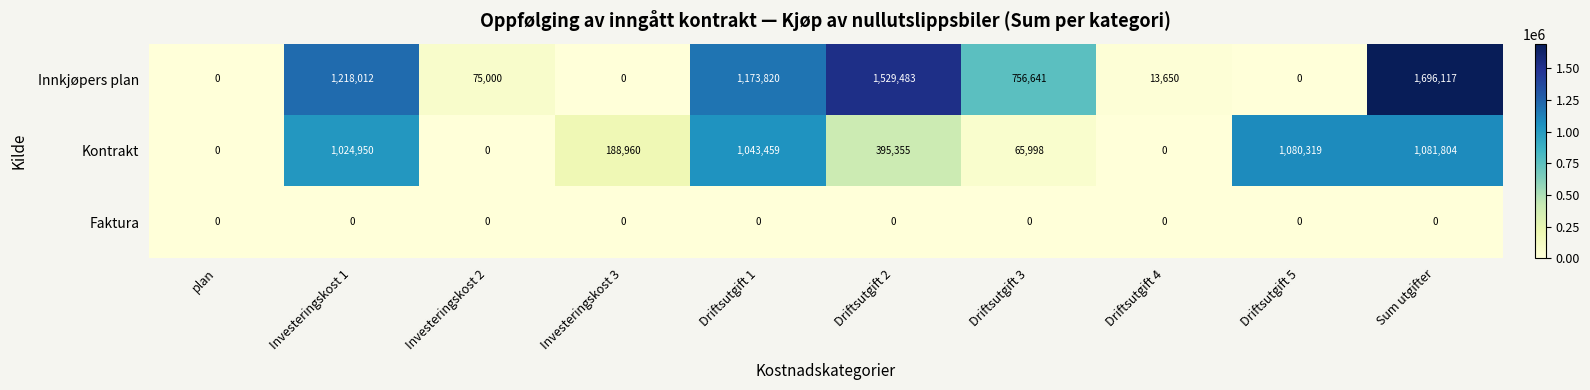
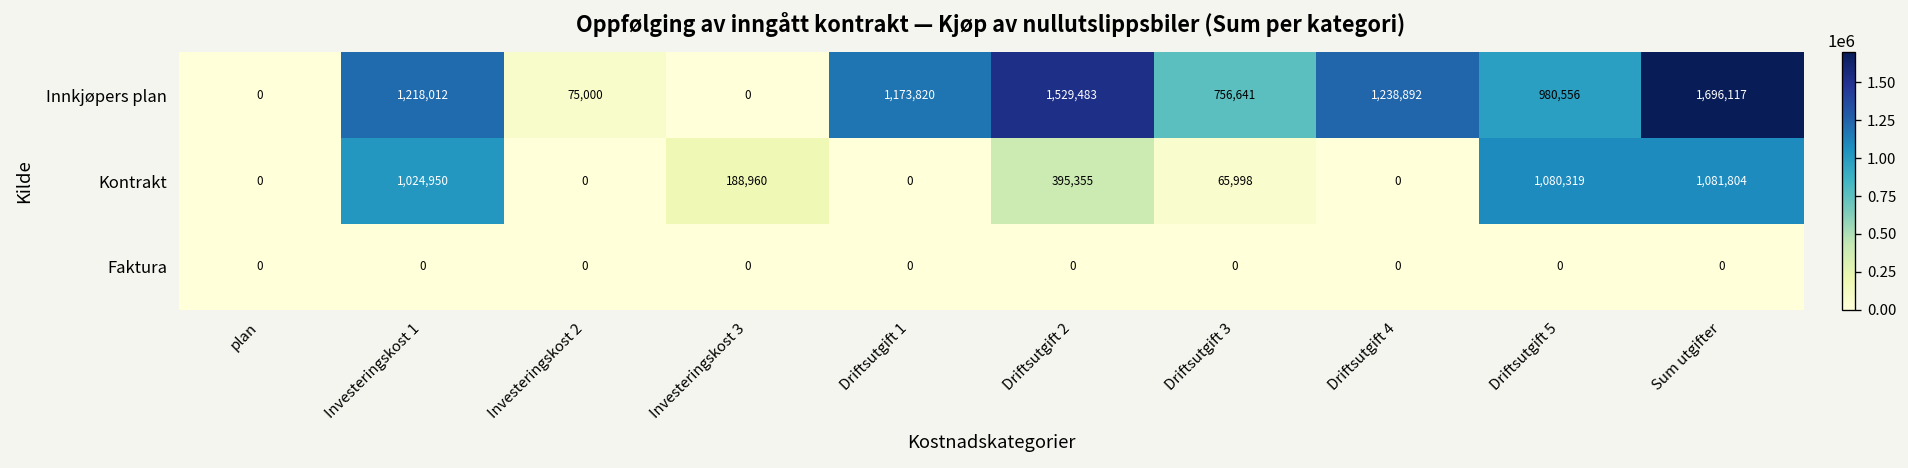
Innkjøpers plan, Driftsutgift 4: 13,650 -> 1,238,892
Innkjøpers plan, Driftsutgift 5: 0 -> 980,556
Kontrakt, Driftsutgift 1: 1,043,459 -> 0
